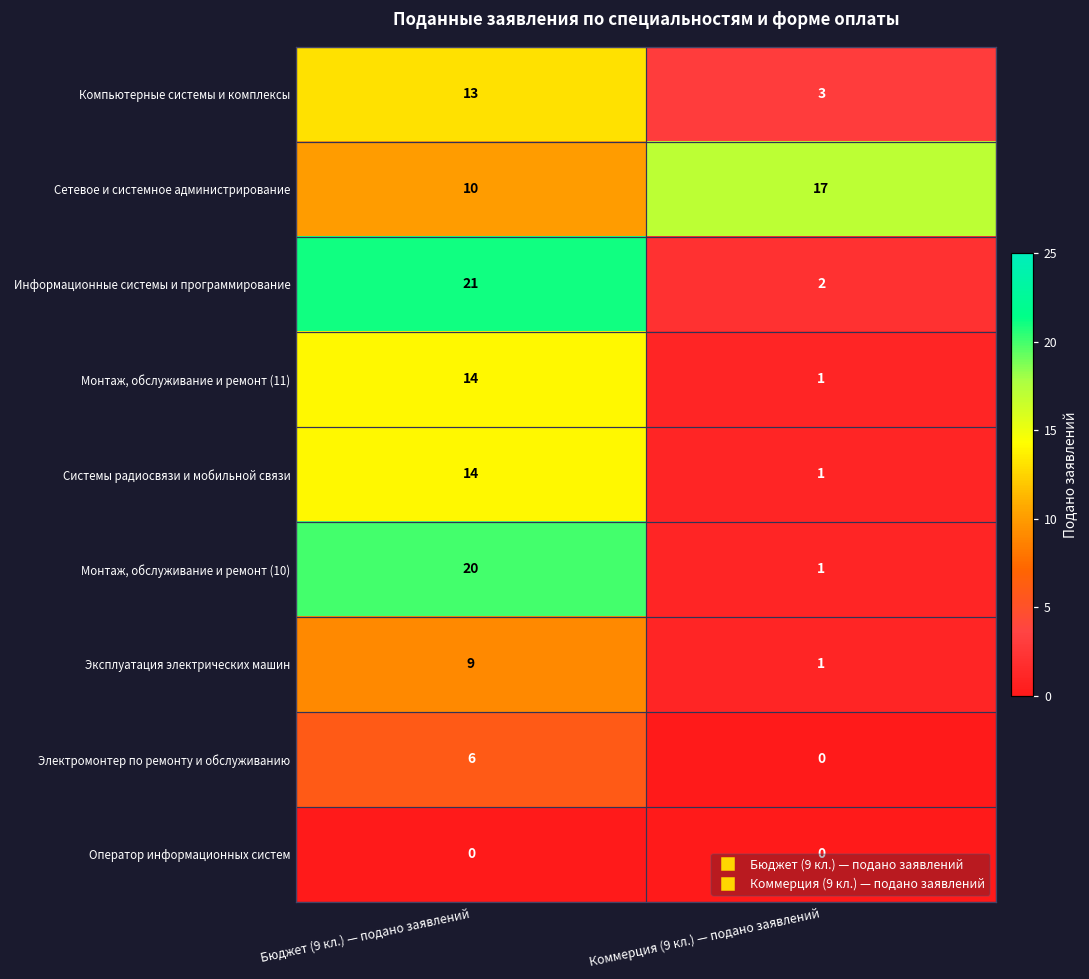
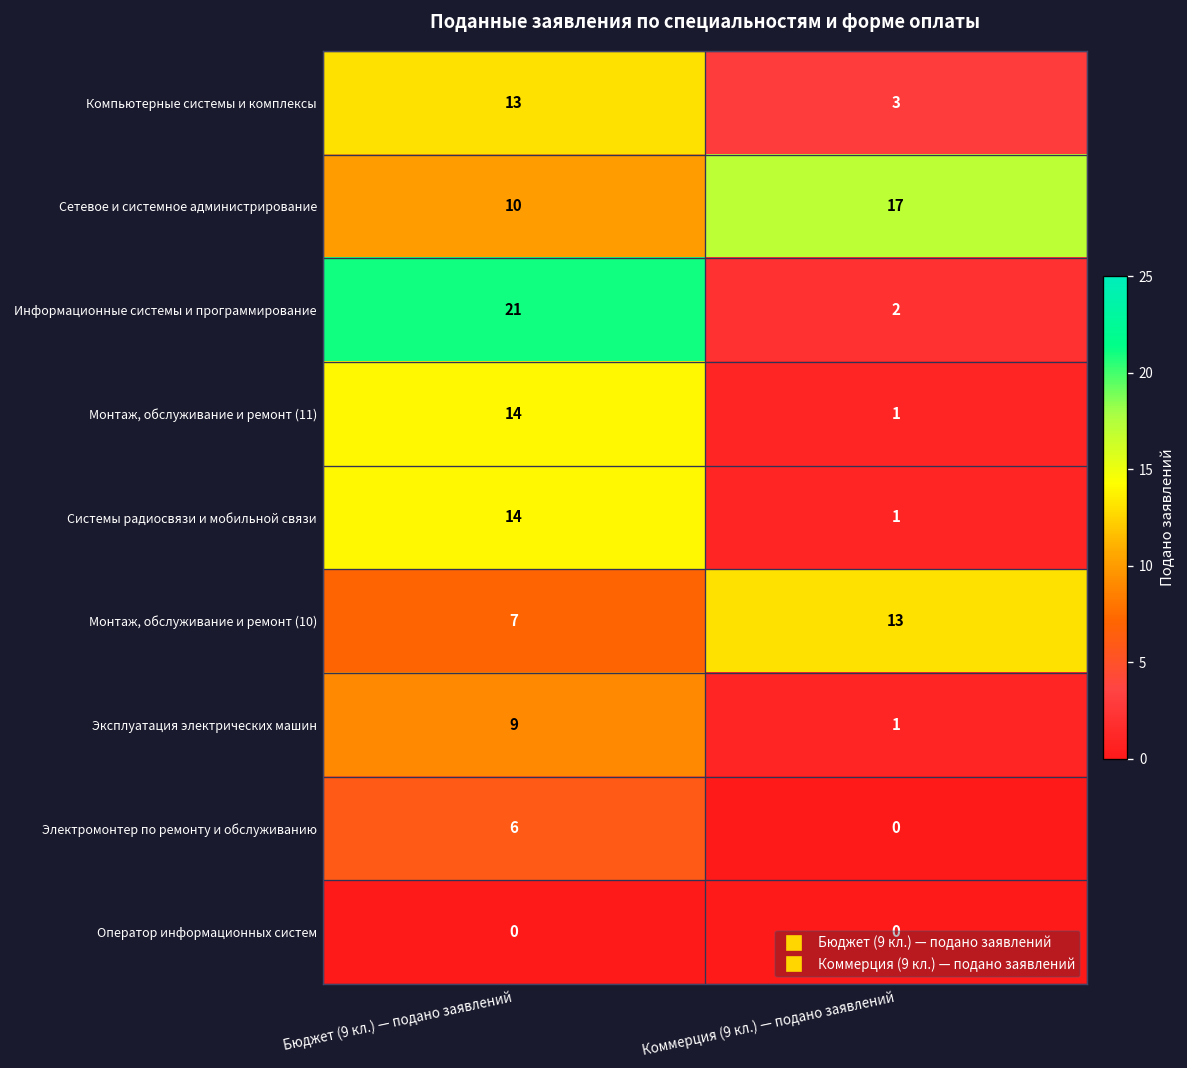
Монтаж, обслуживание и ремонт (10), Бюджет (9 кл.) — подано заявлений: 20 -> 7
Монтаж, обслуживание и ремонт (10), Коммерция (9 кл.) — подано заявлений: 1 -> 13
